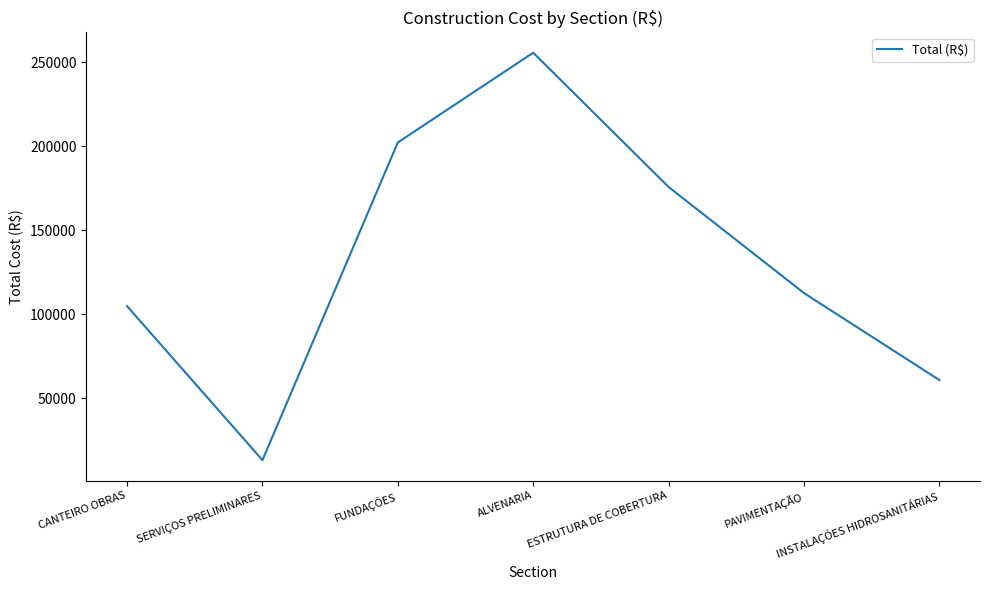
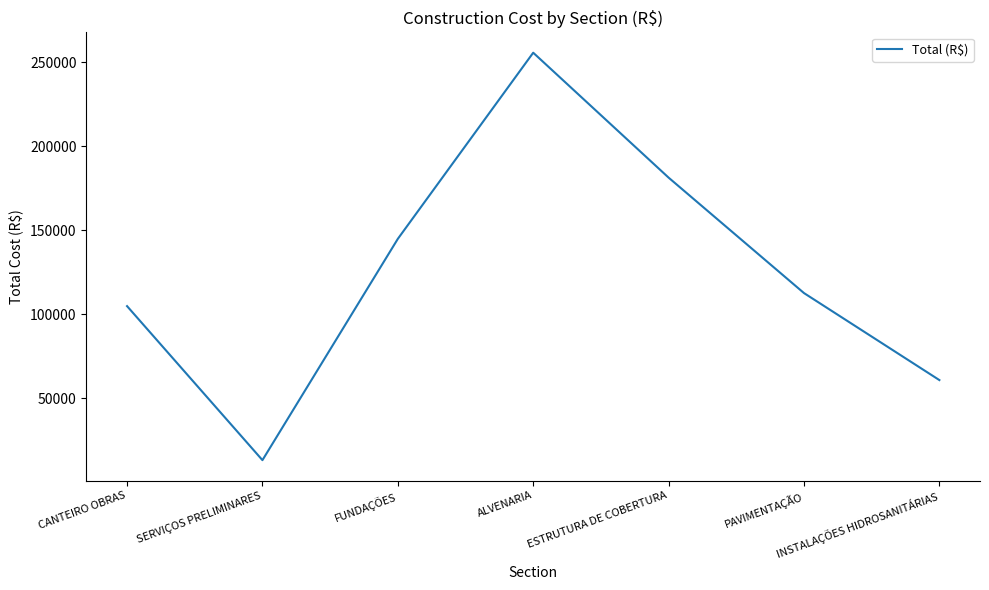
FUNDAÇÕES: 202000 -> 145000
ESTRUTURA DE COBERTURA: 176000 -> 181000
